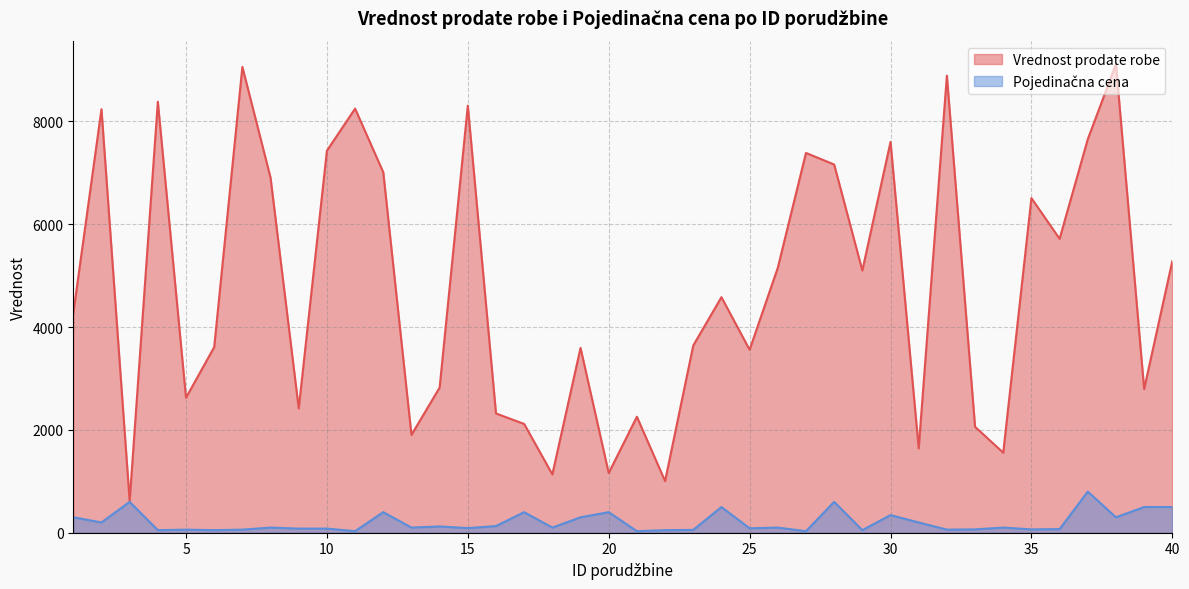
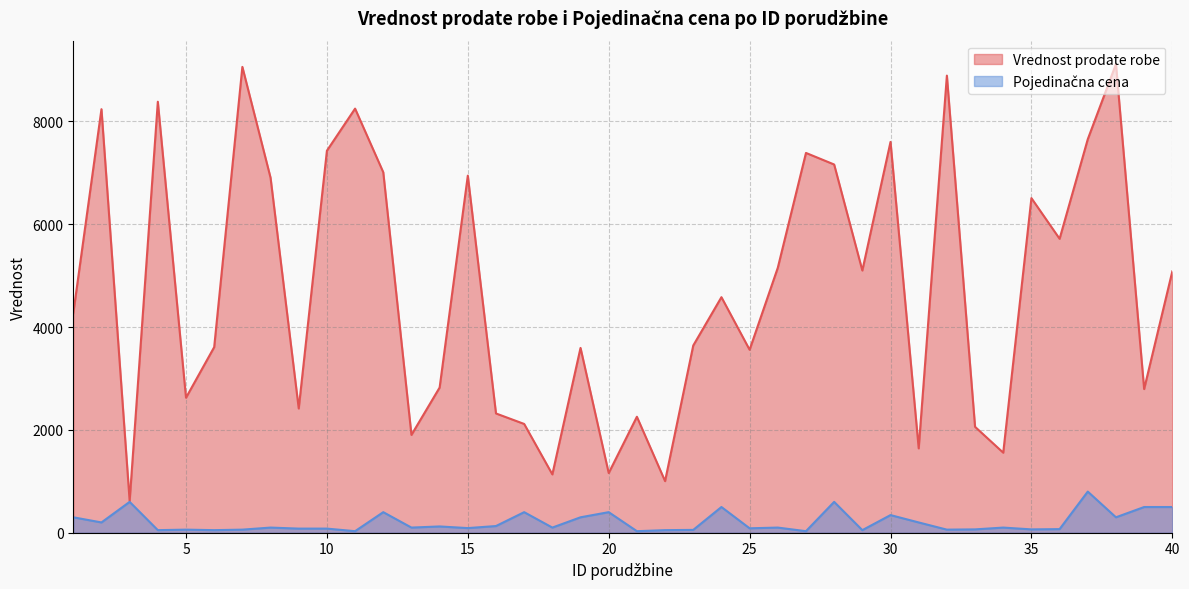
Vrednost prodate robe, 15: 8300 -> 6900
Vrednost prodate robe, 40: 5300 -> 5100
